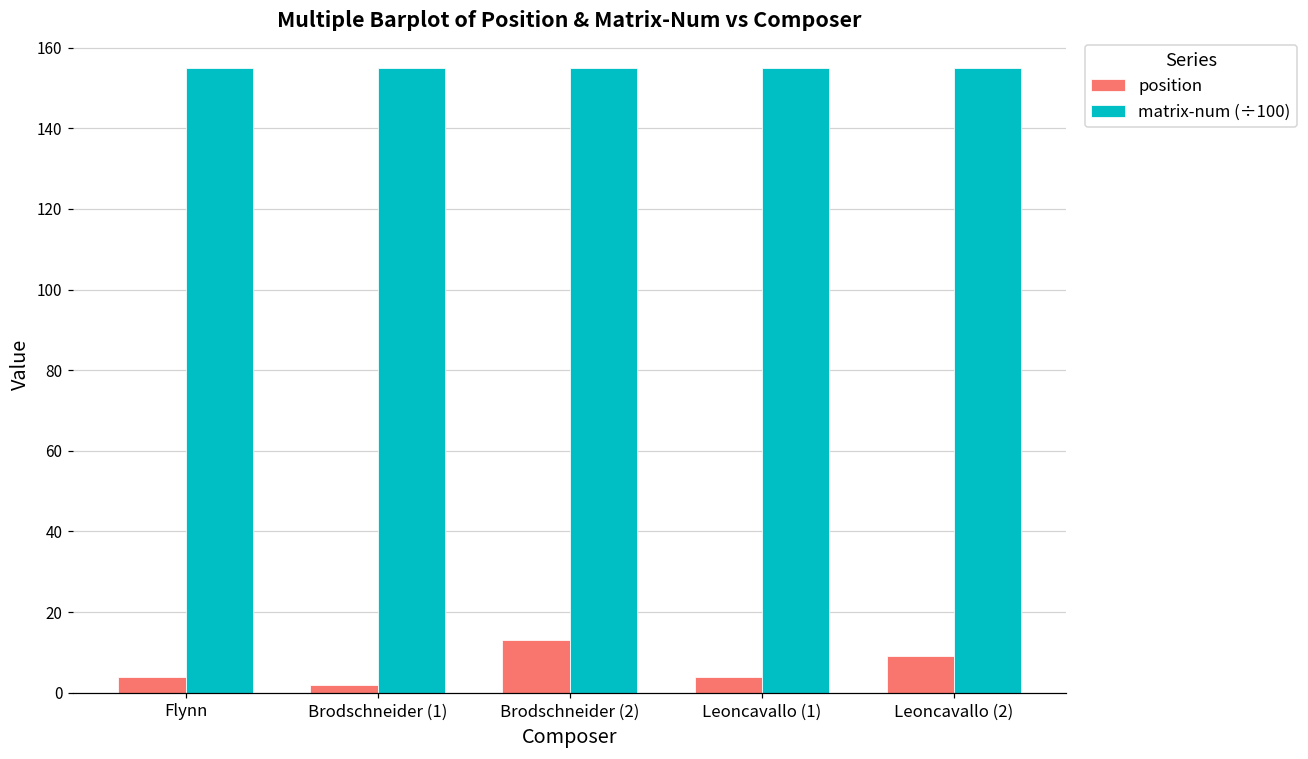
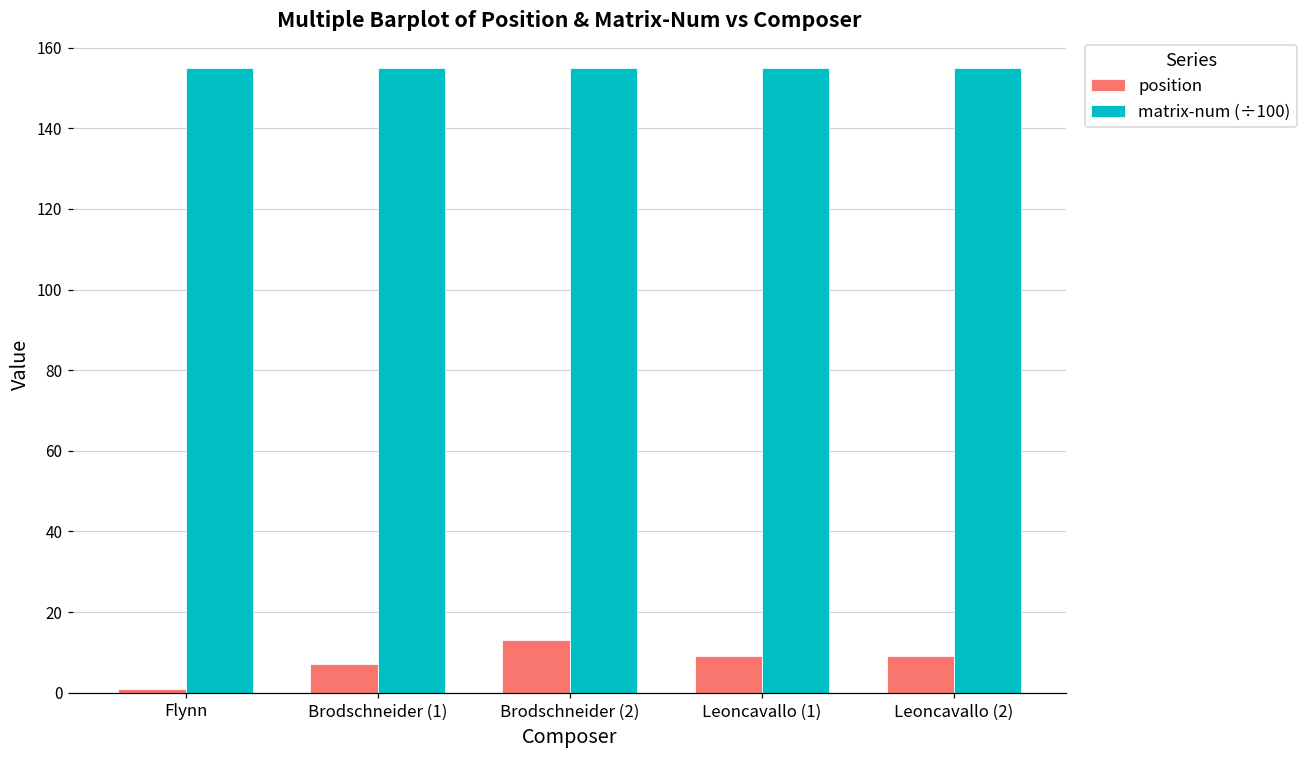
position, Flynn: 4 -> 1
position, Brodschneider (1): 2 -> 7
position, Leoncavallo (1): 4 -> 9
